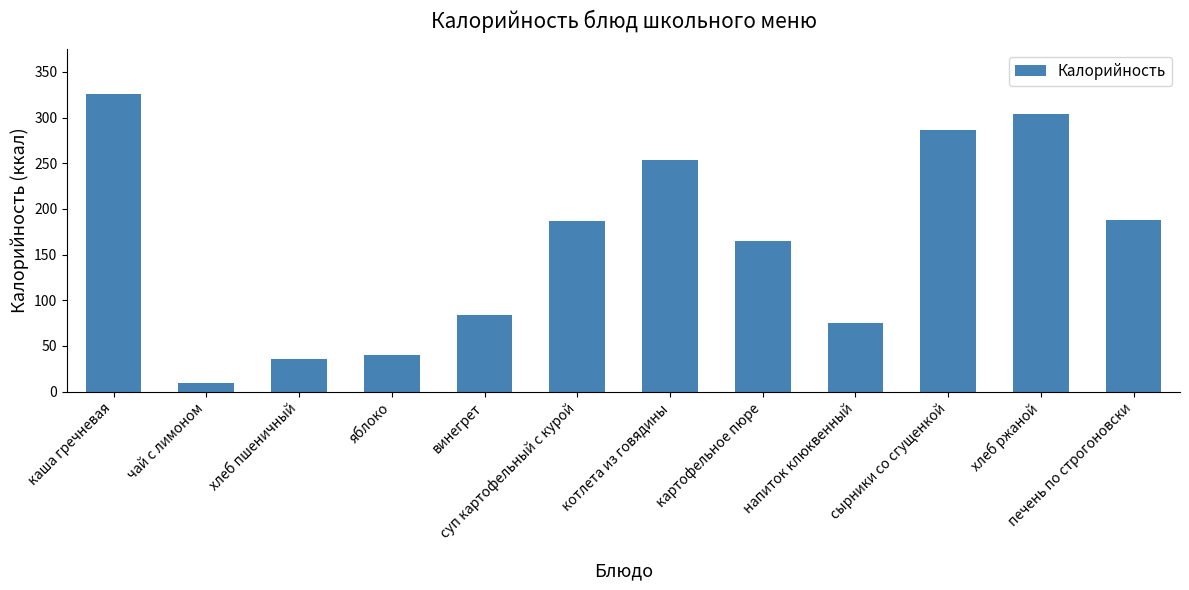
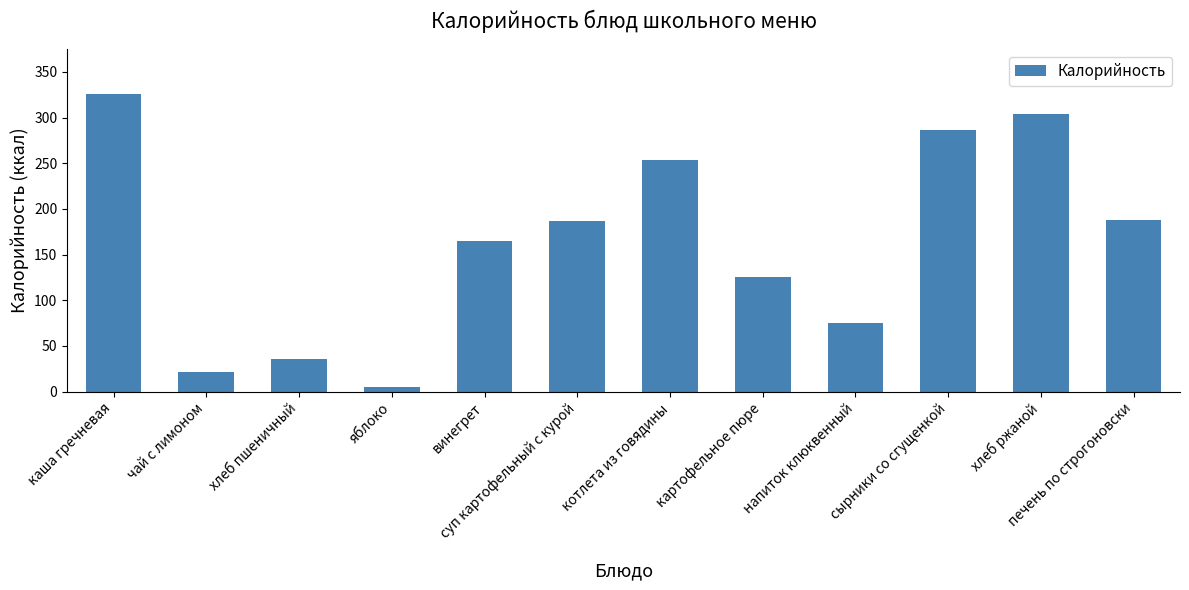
чай с лимоном: 10 -> 20
яблоко: 40 -> 10
винегрет: 80 -> 170
картофельное пюре: 170 -> 130
